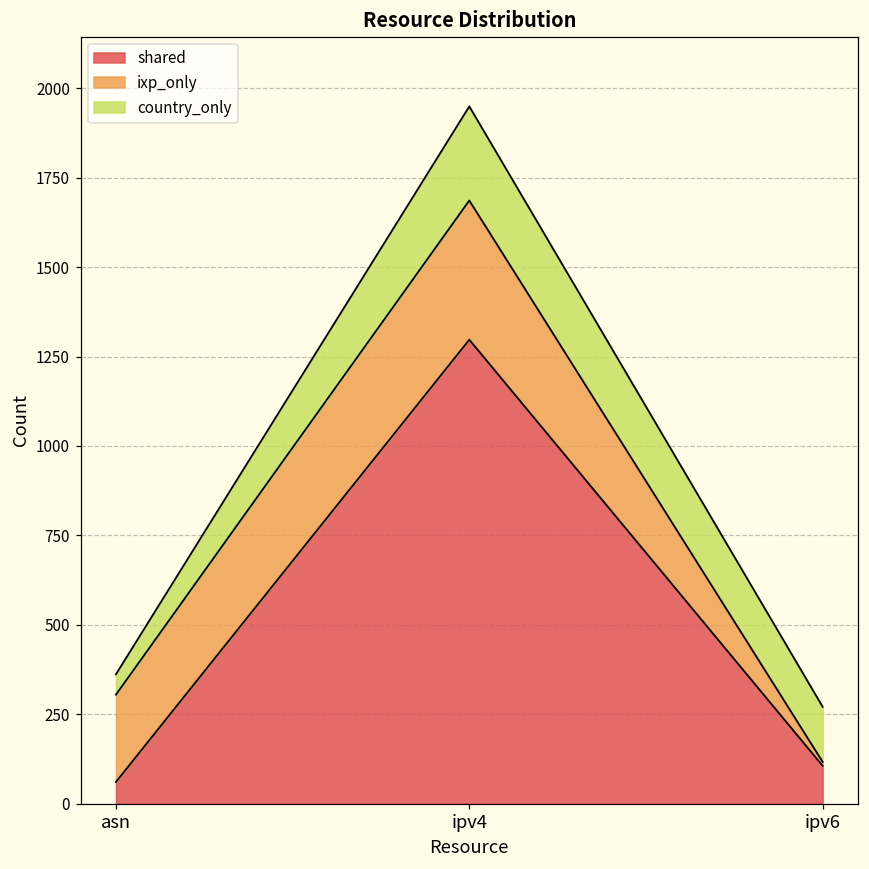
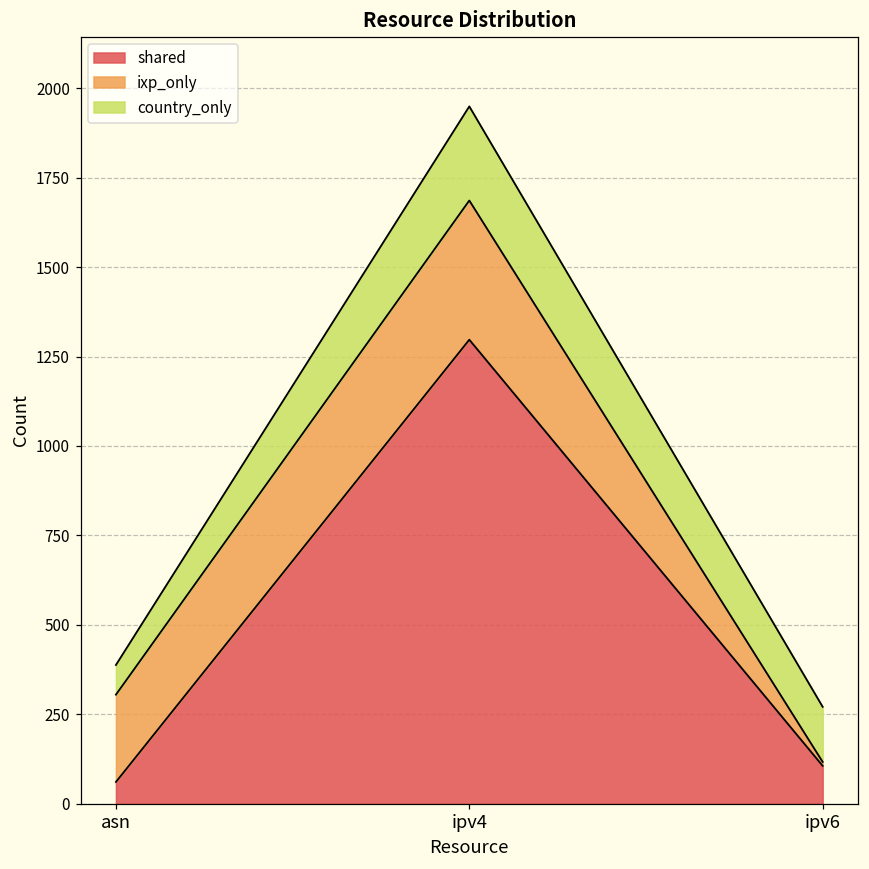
country_only, asn: 60 -> 80
